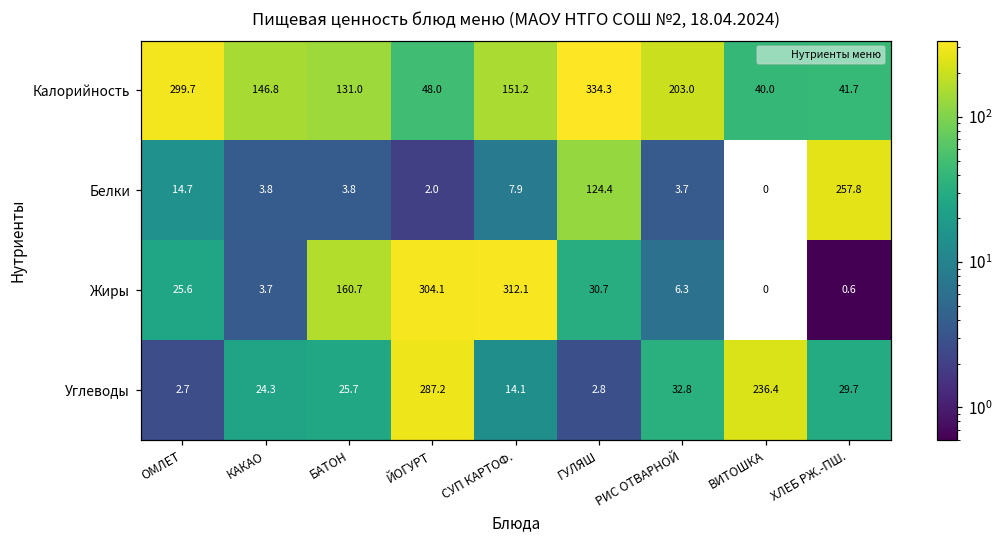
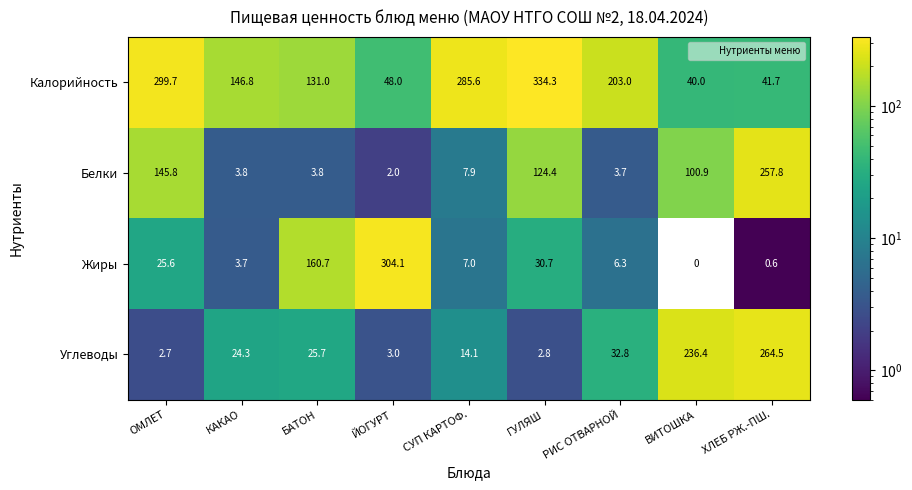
Калорийность, СУП КАРТОФ.: 151.2 -> 285.6
Белки, ОМЛЕТ: 14.7 -> 145.8
Белки, ВИТОШКА: 0 -> 100.9
Жиры, СУП КАРТОФ.: 312.1 -> 7.0
Углеводы, ЙОГУРТ: 287.2 -> 3.0
Углеводы, ХЛЕБ РЖ.-ПШ.: 29.7 -> 264.5
